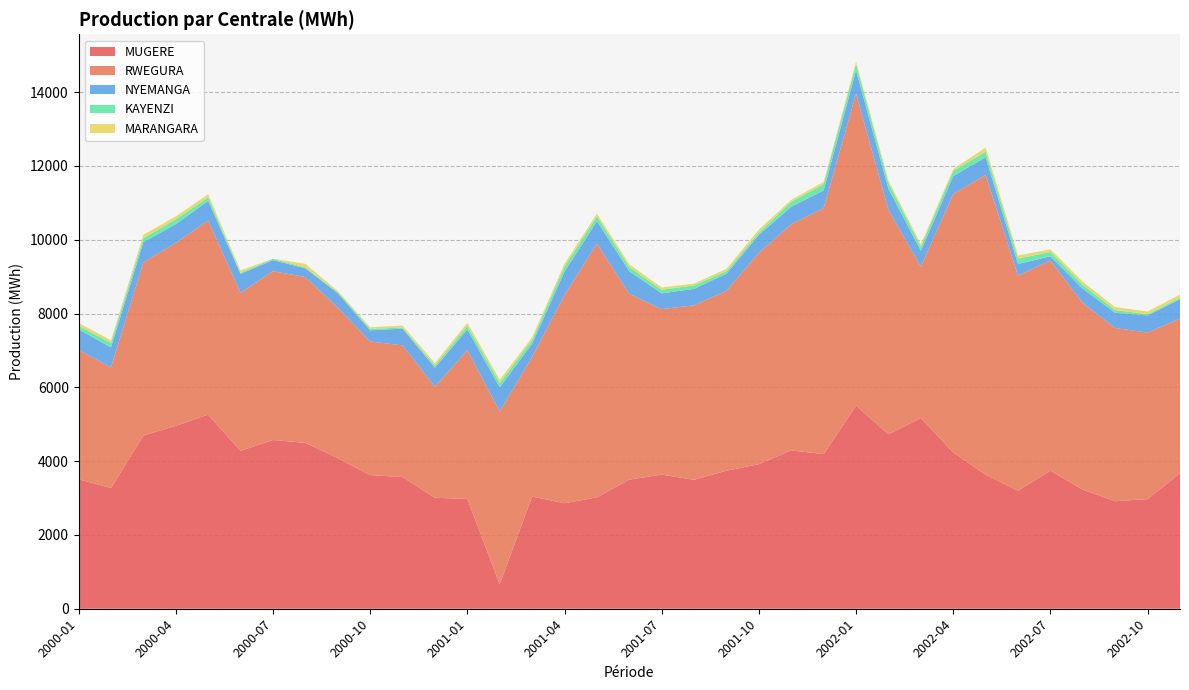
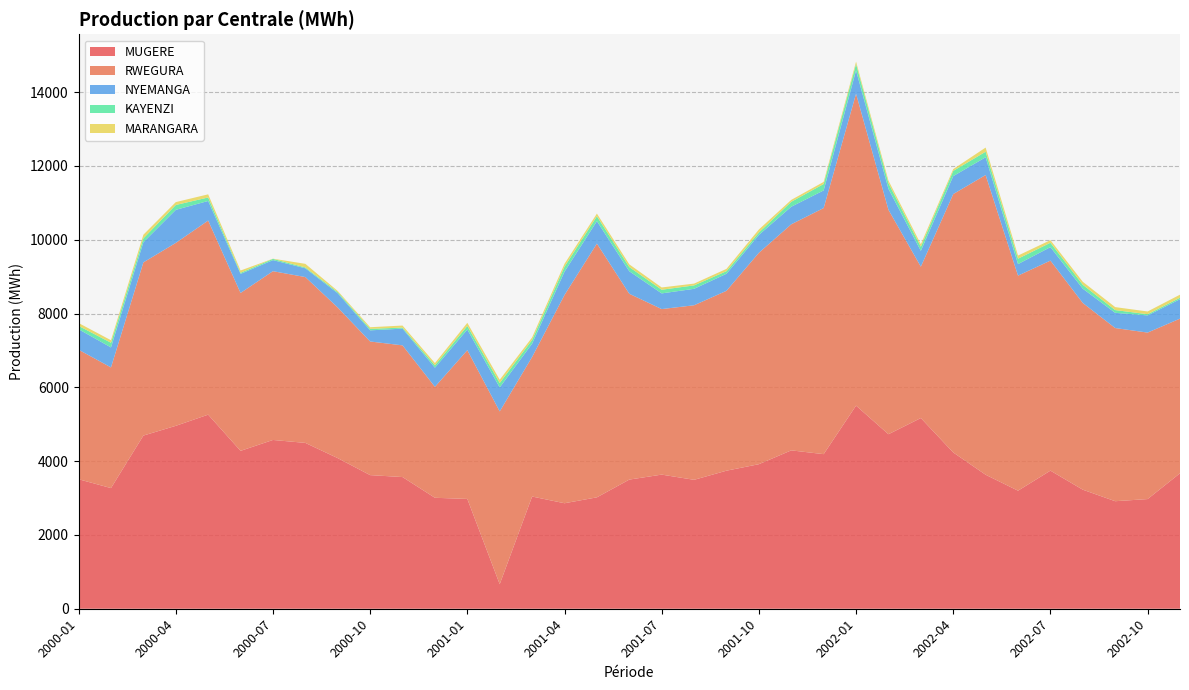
NYEMANGA, 2000-04: 500 -> 900
NYEMANGA, 2002-07: 100 -> 400
